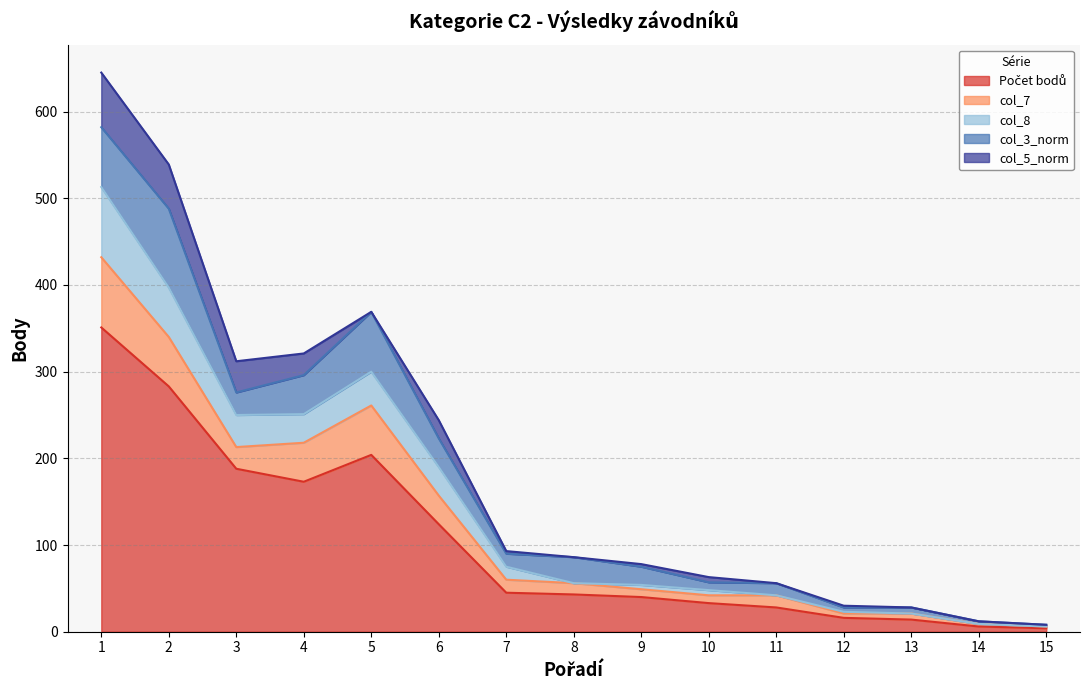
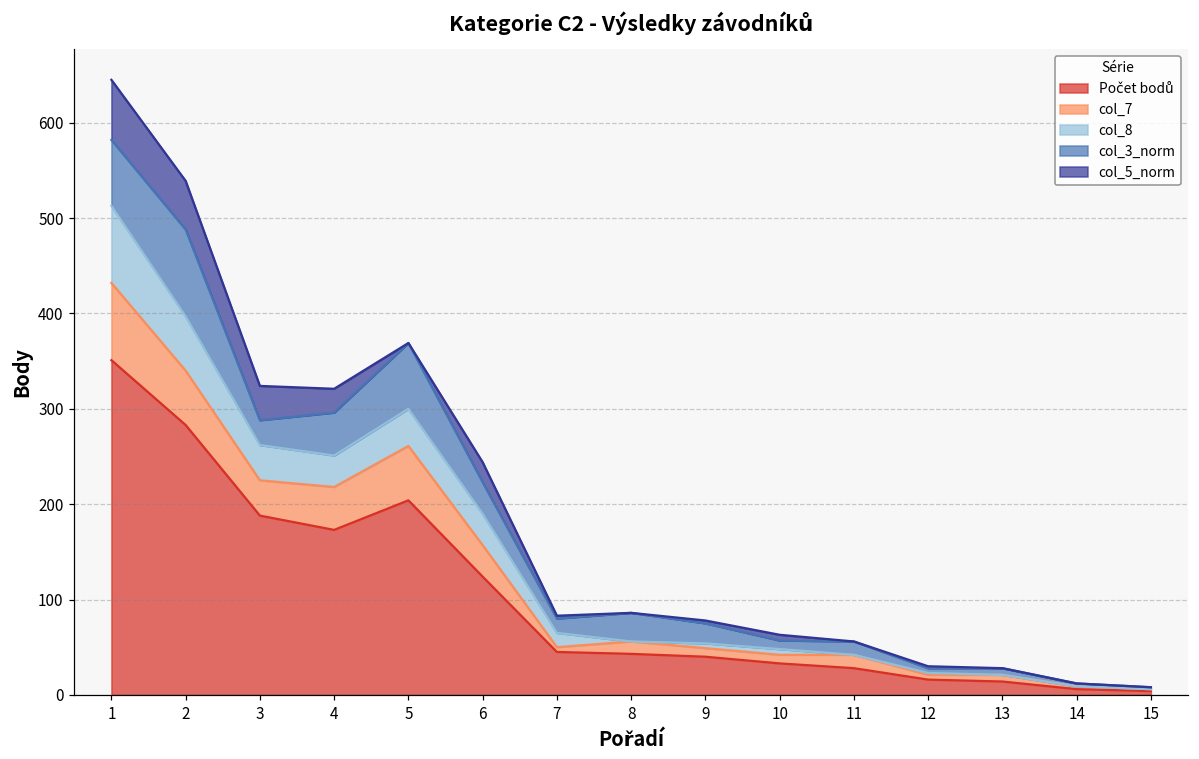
col_7, 3: 30 -> 40
col_7, 7: 20 -> 10
